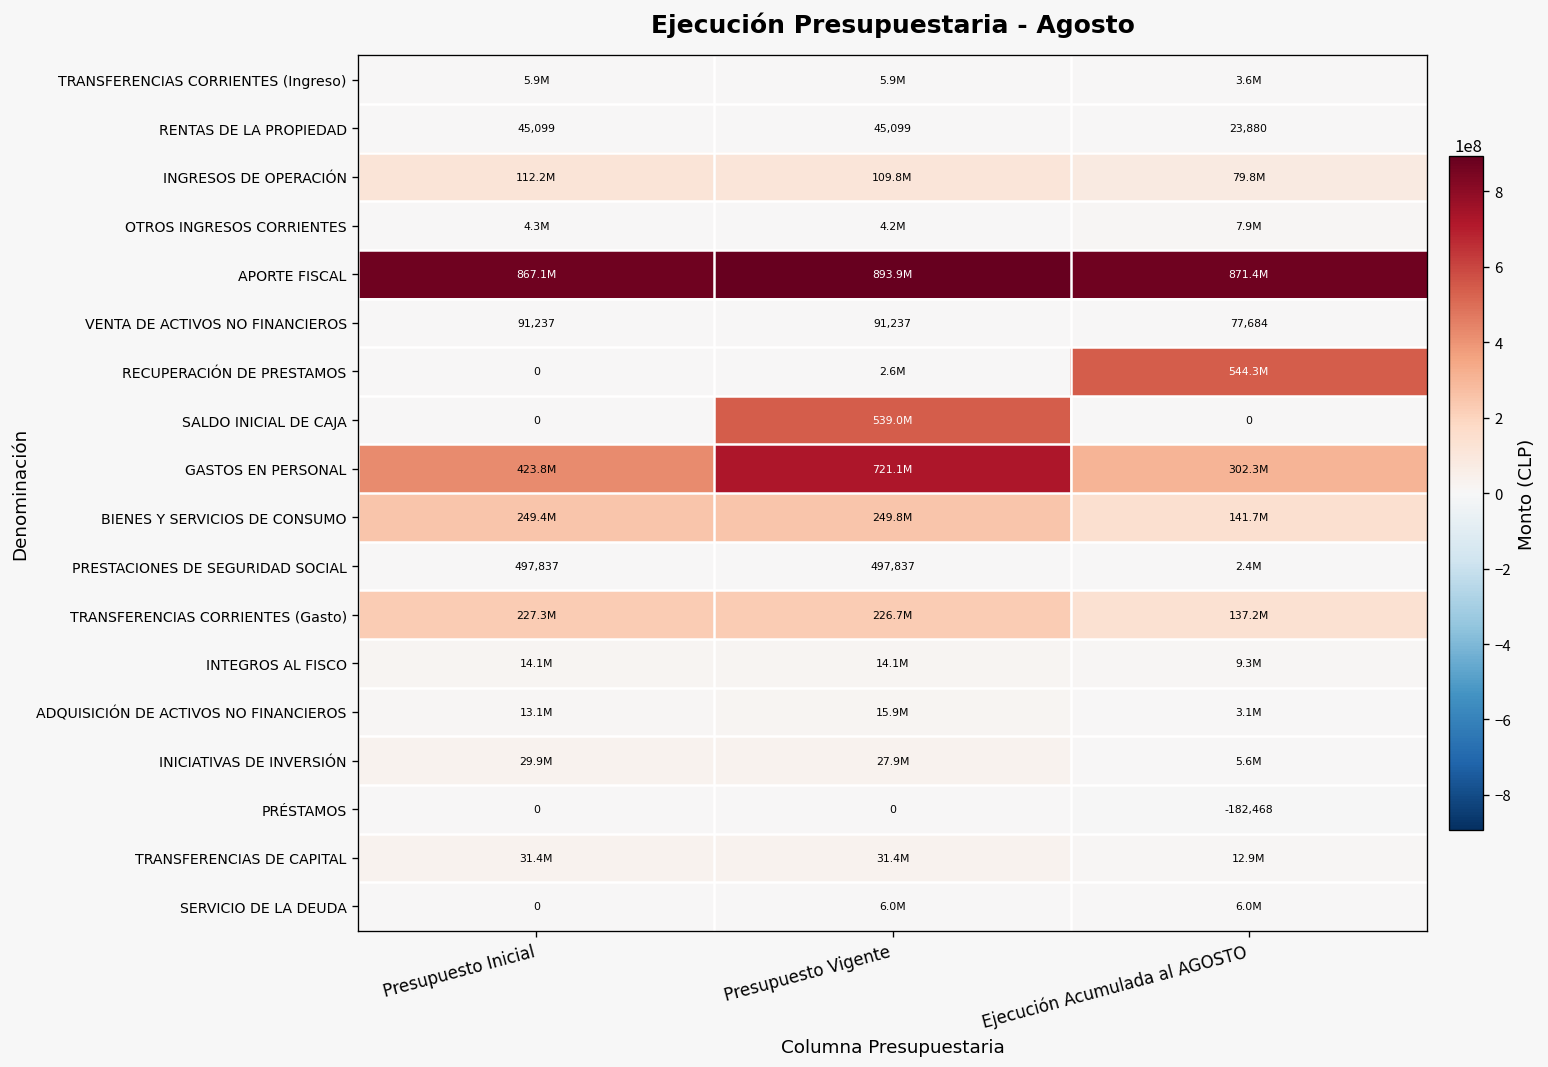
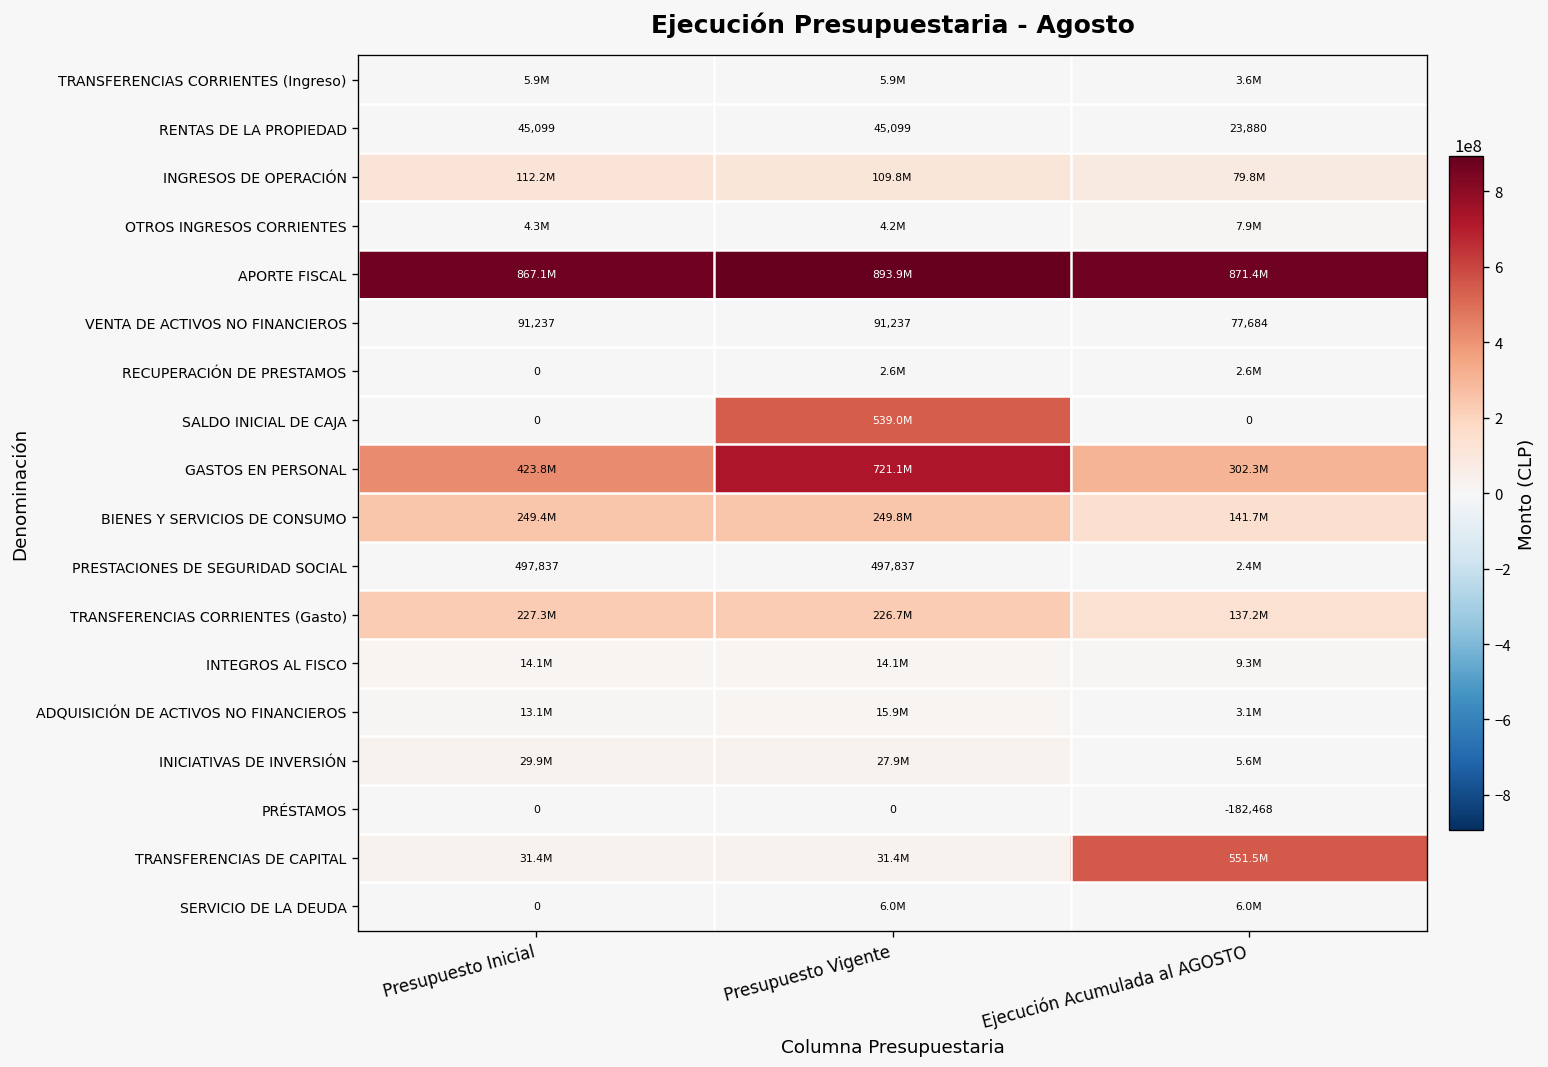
RECUPERACIÓN DE PRESTAMOS, Ejecución Acumulada al AGOSTO: 544.3M -> 2.6M
TRANSFERENCIAS DE CAPITAL, Ejecución Acumulada al AGOSTO: 12.9M -> 551.5M
